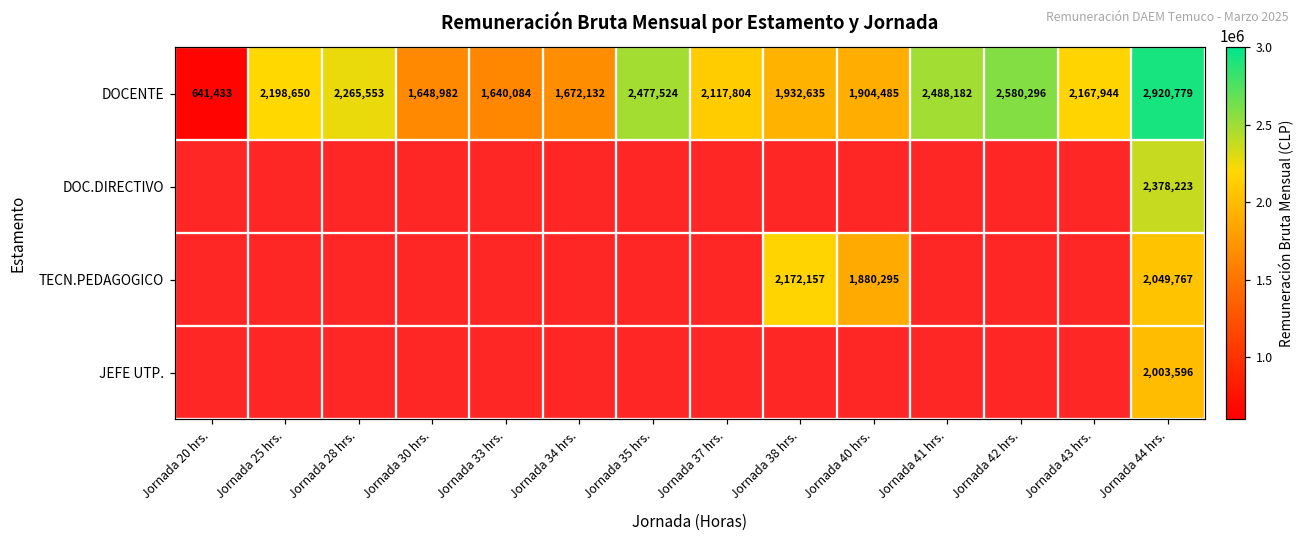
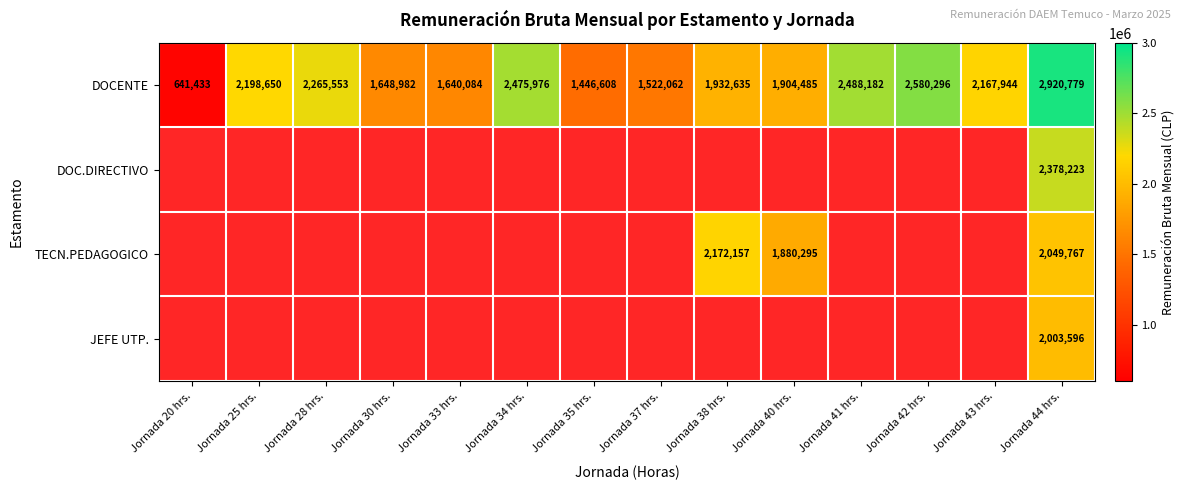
DOCENTE, Jornada 34 hrs.: 1,672,132 -> 2,475,976
DOCENTE, Jornada 35 hrs.: 2,477,524 -> 1,446,608
DOCENTE, Jornada 37 hrs.: 2,117,804 -> 1,522,062
